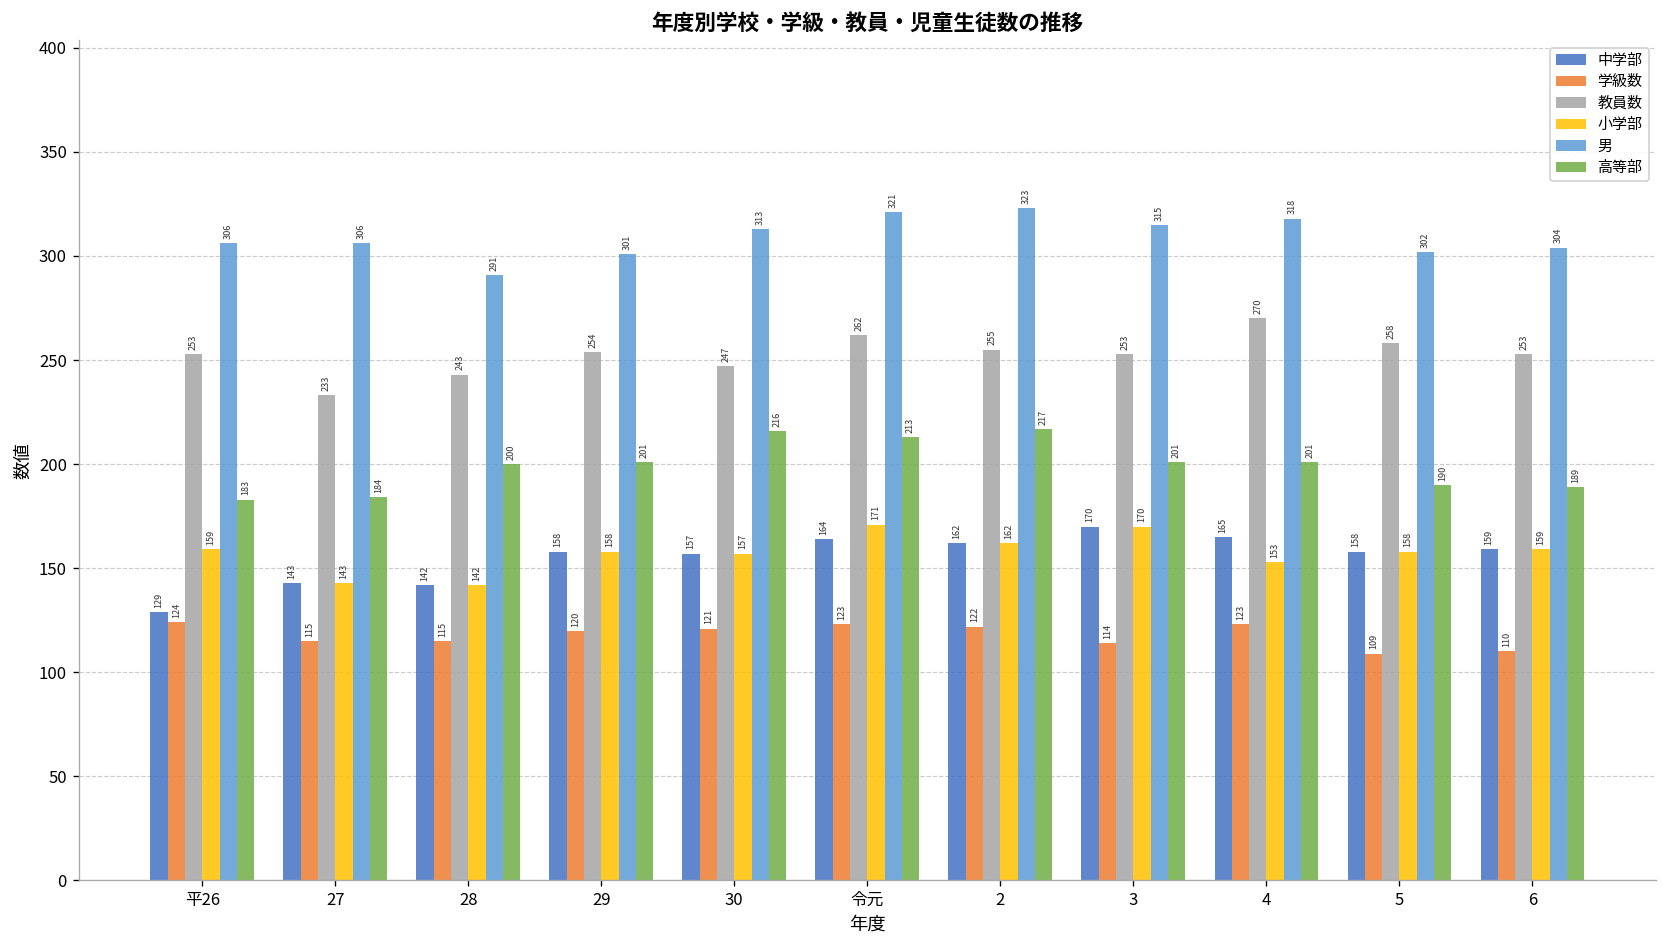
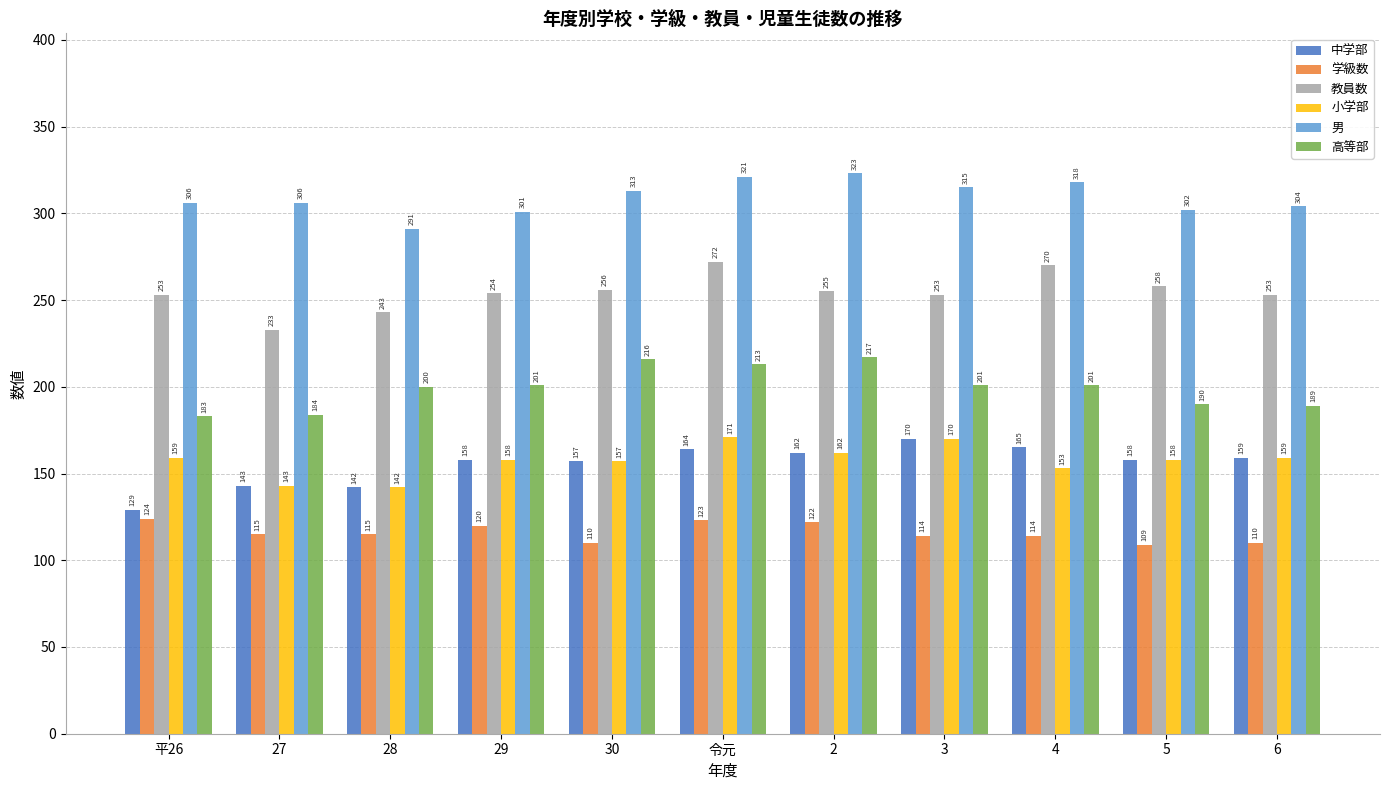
学級数, 30: 121 -> 110
教員数, 30: 247 -> 256
教員数, 令元: 262 -> 272
学級数, 4: 123 -> 114
